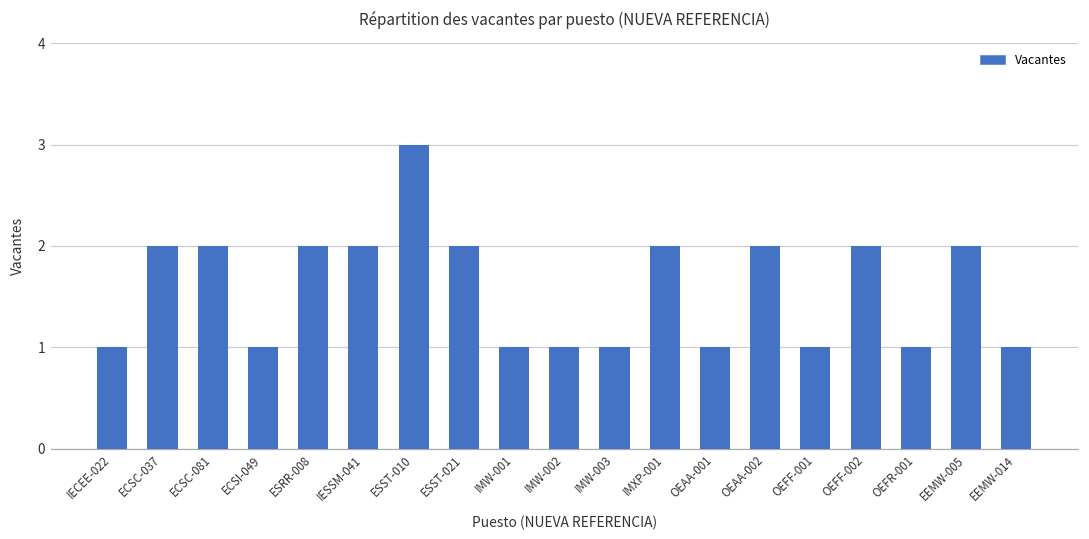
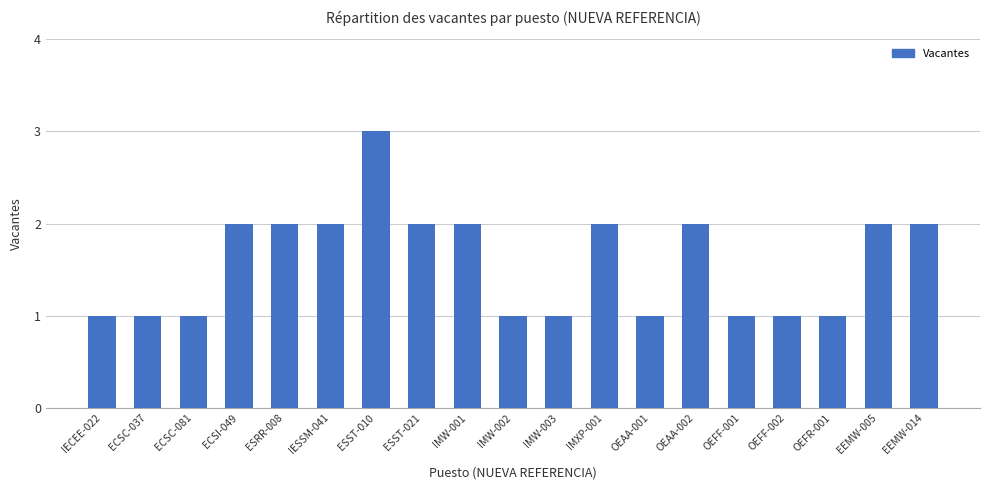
ECSC-037: 2 -> 1
ECSC-081: 2 -> 1
ECSI-049: 1 -> 2
IMW-001: 1 -> 2
OEFF-002: 2 -> 1
EEMW-014: 1 -> 2
